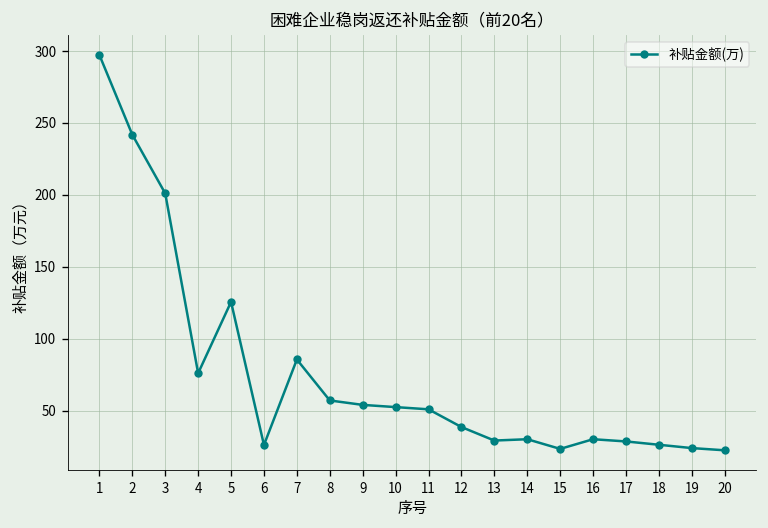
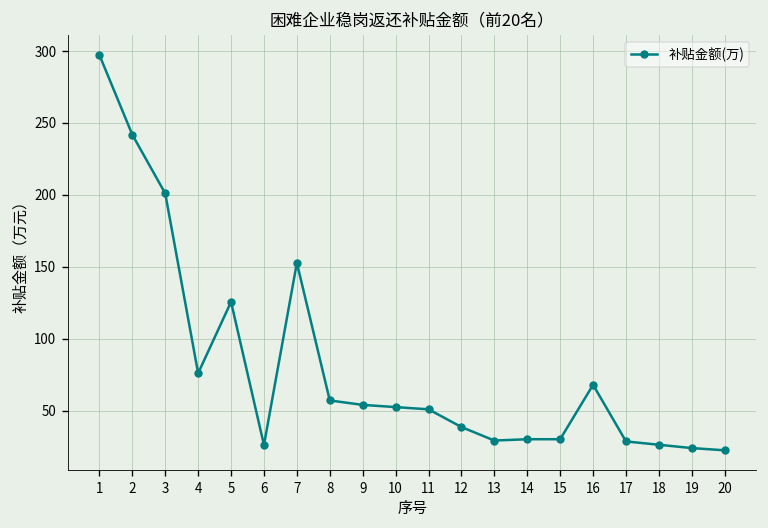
7: 85 -> 153
15: 23 -> 30
16: 30 -> 68
